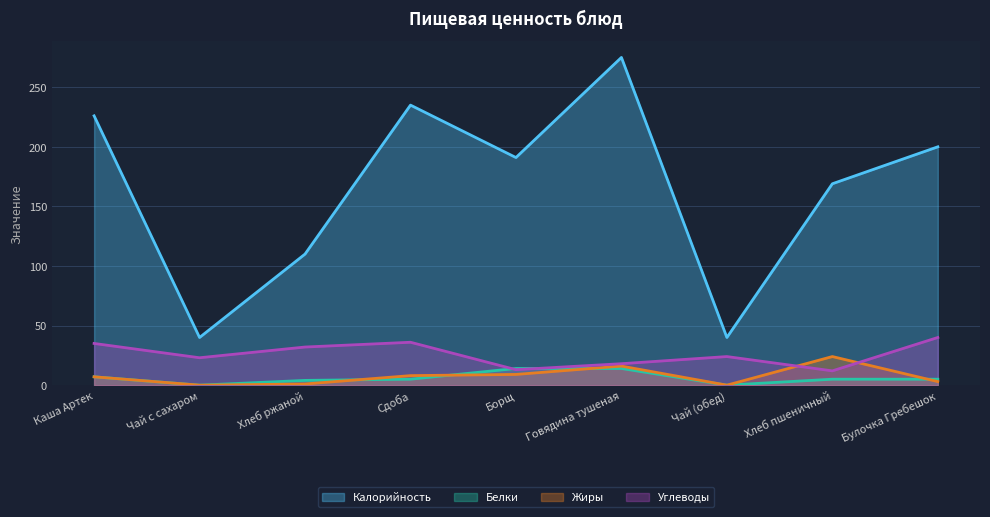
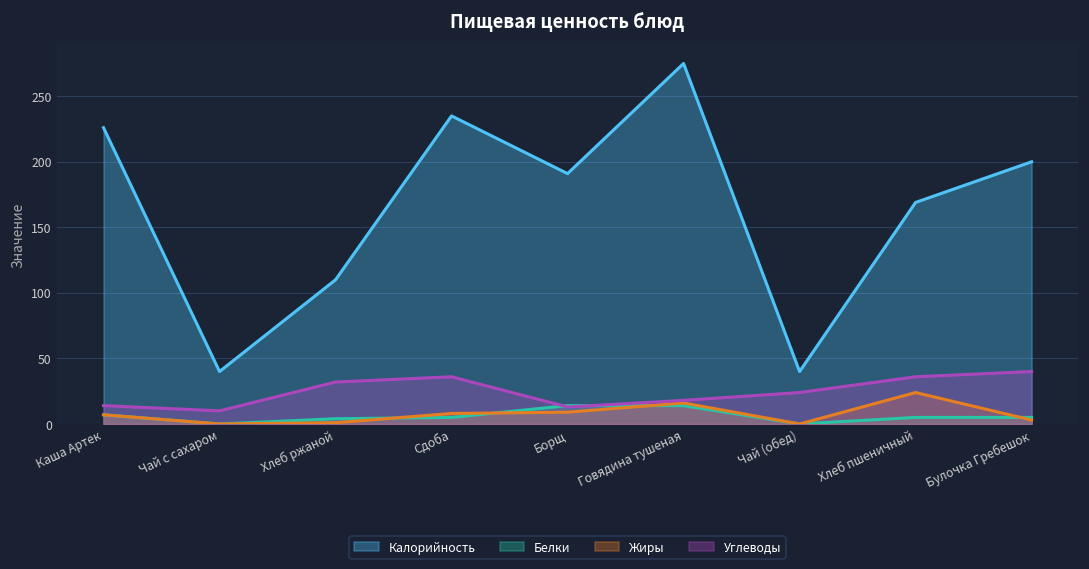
Углеводы, Каша Артек: 35 -> 14
Углеводы, Чай с сахаром: 23 -> 10
Углеводы, Хлеб пшеничный: 12 -> 36
